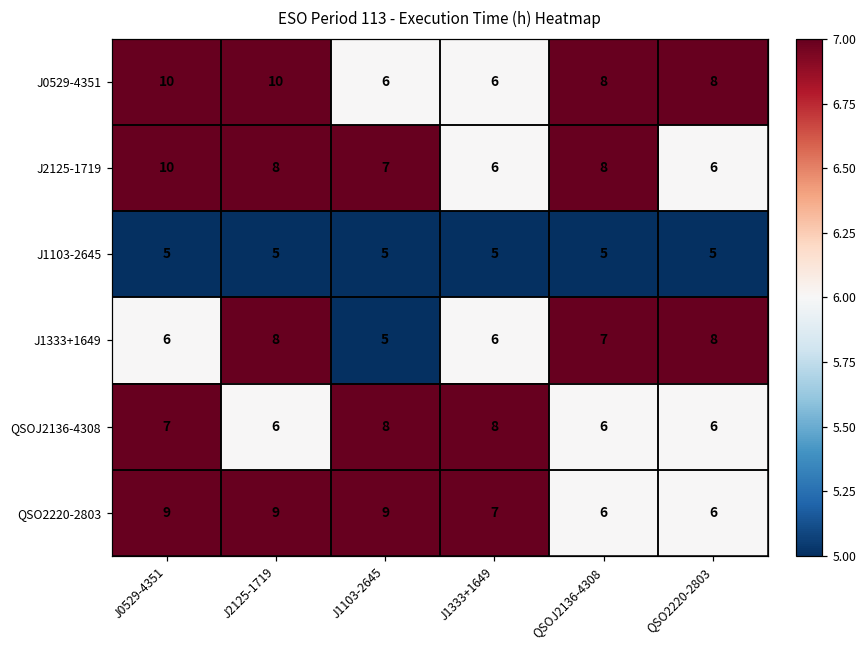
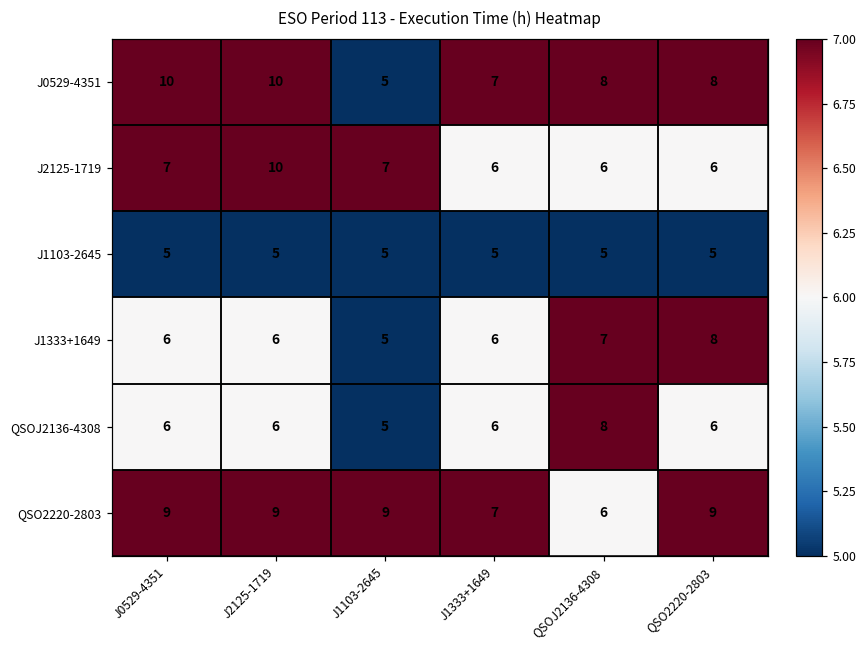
J0529-4351, J1103-2645: 6 -> 5
J0529-4351, J1333+1649: 6 -> 7
J2125-1719, J0529-4351: 10 -> 7
J2125-1719, J2125-1719: 8 -> 10
J2125-1719, QSOJ2136-4308: 8 -> 6
J1333+1649, J2125-1719: 8 -> 6
QSOJ2136-4308, J0529-4351: 7 -> 6
QSOJ2136-4308, J1103-2645: 8 -> 5
QSOJ2136-4308, J1333+1649: 8 -> 6
QSOJ2136-4308, QSOJ2136-4308: 6 -> 8
QSO2220-2803, QSO2220-2803: 6 -> 9
